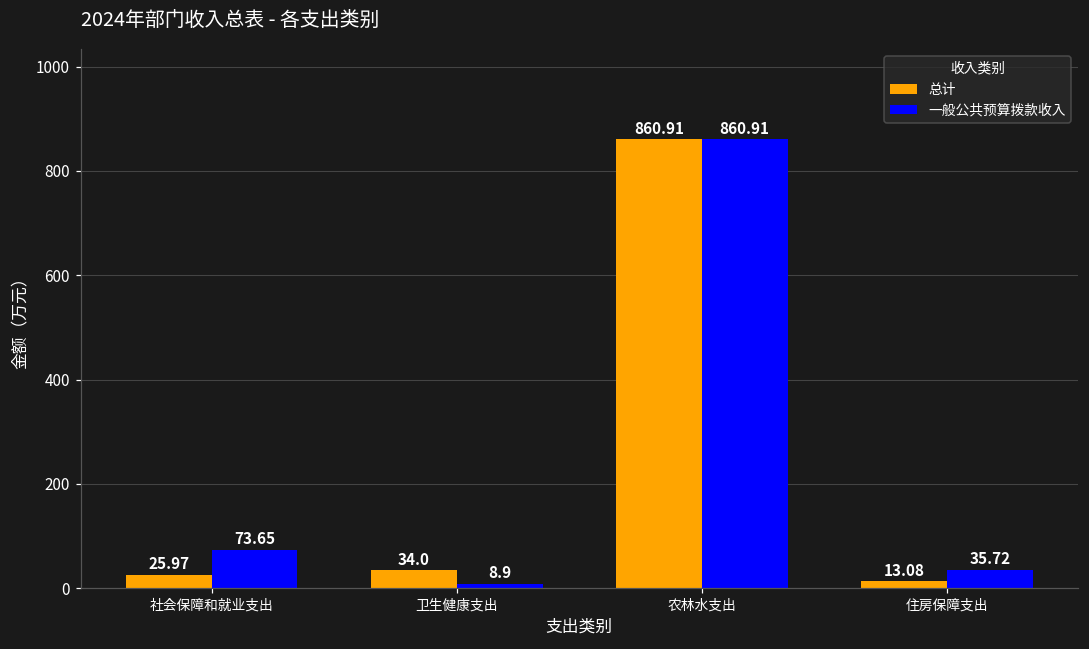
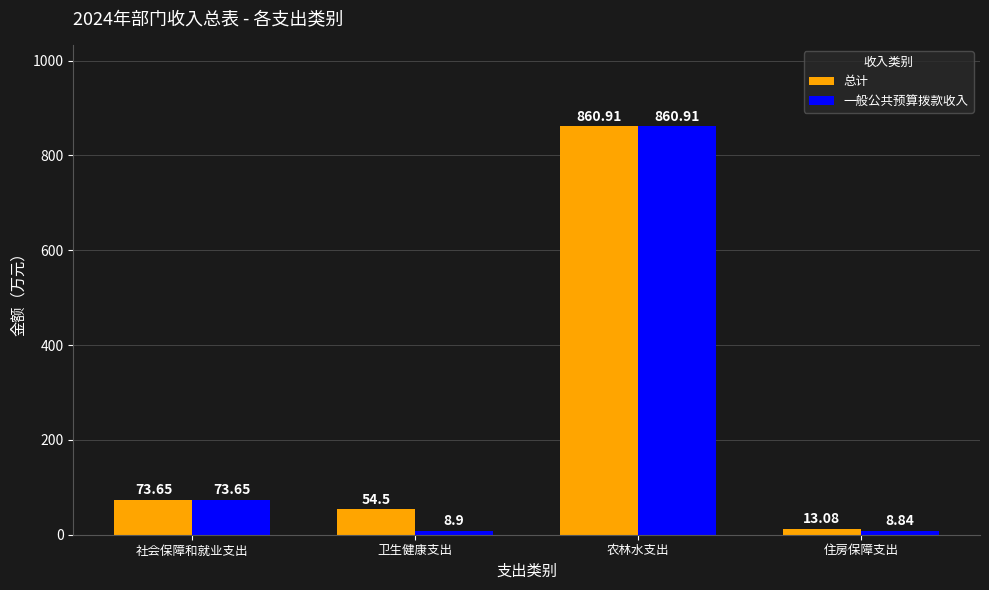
总计, 社会保障和就业支出: 25.97 -> 73.65
总计, 卫生健康支出: 34.0 -> 54.5
一般公共预算拨款收入, 住房保障支出: 35.72 -> 8.84
